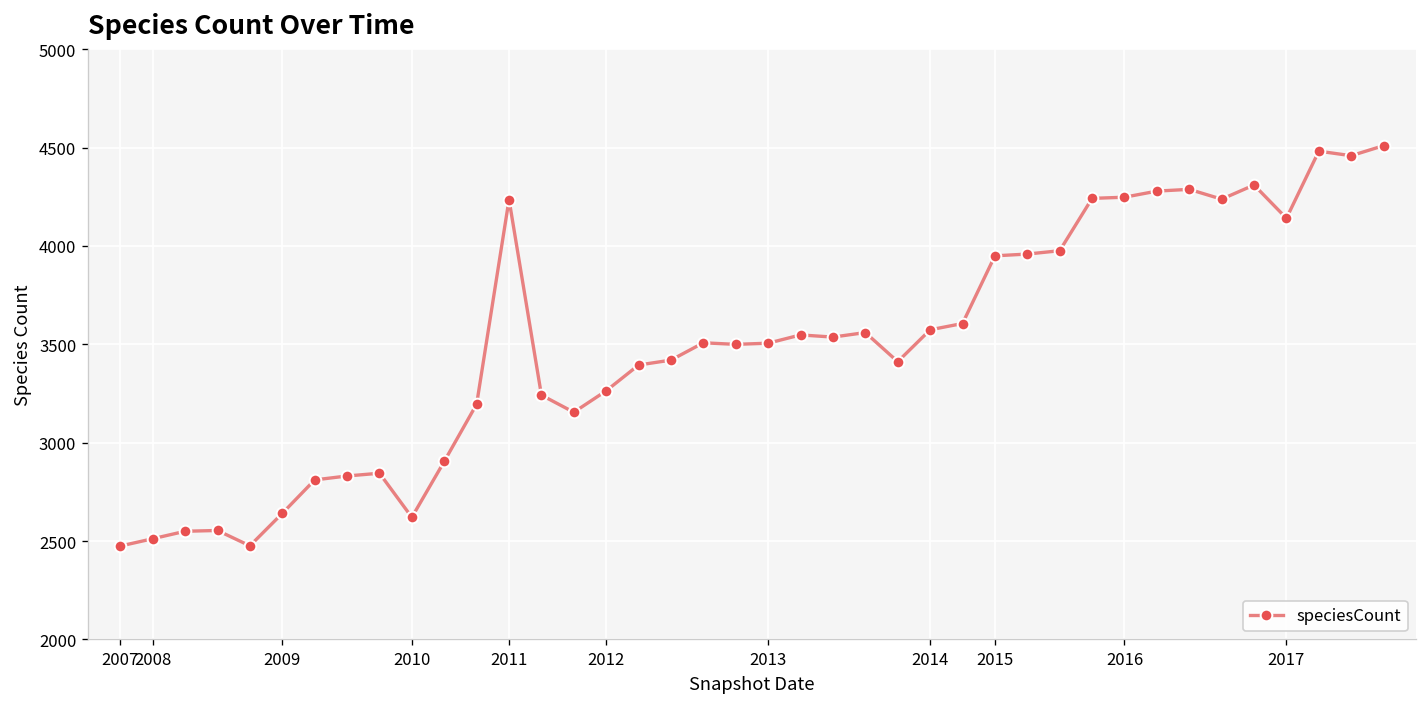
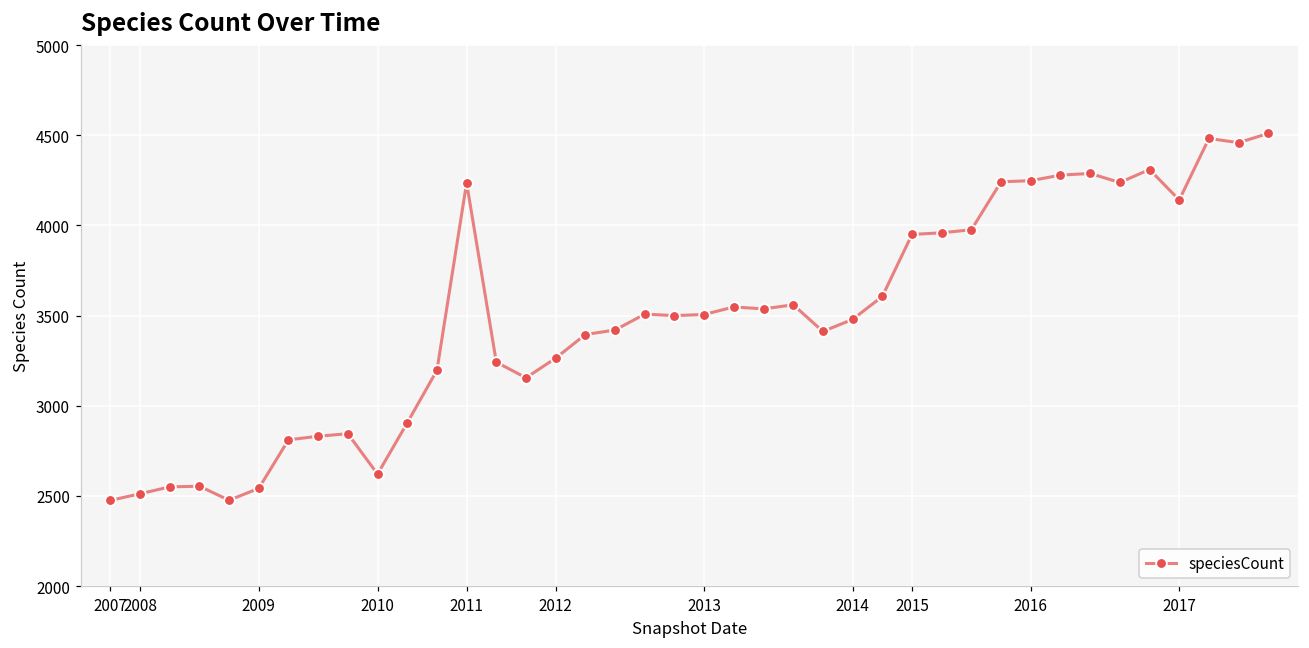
2009: 2640 -> 2540
2014: 3570 -> 3480
